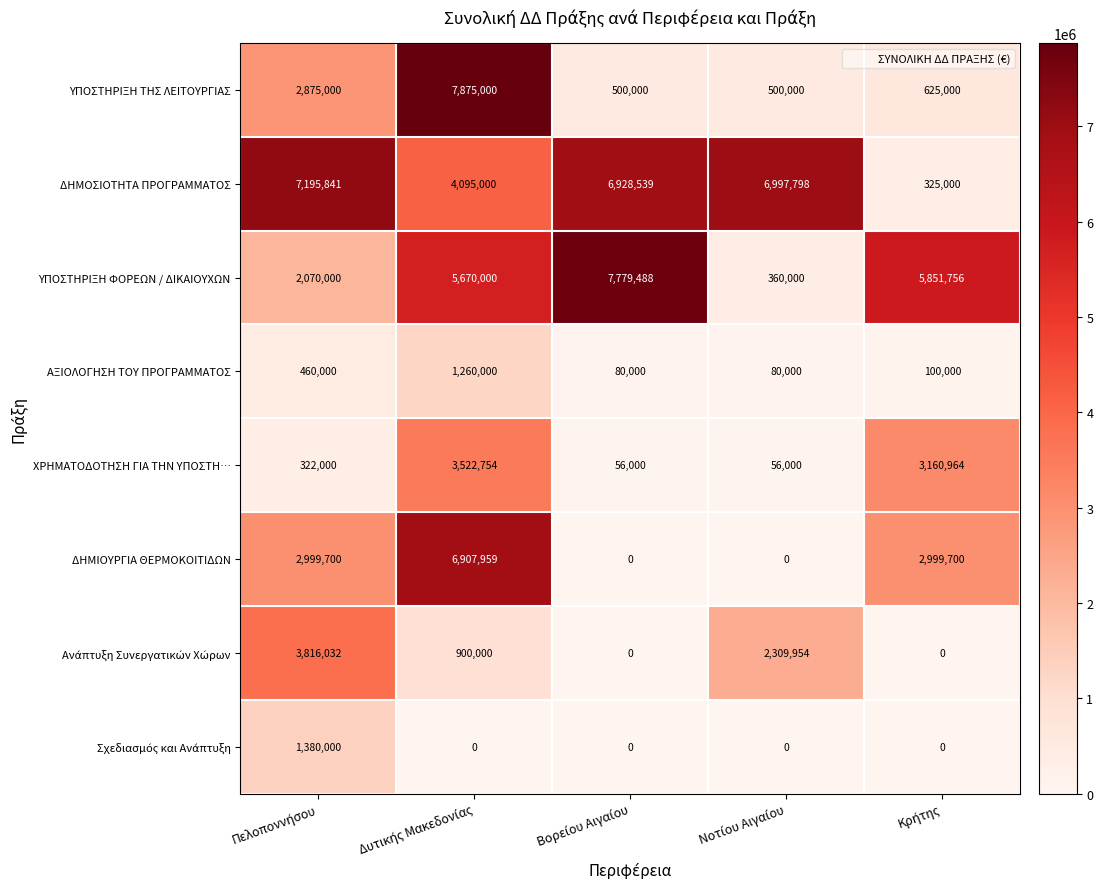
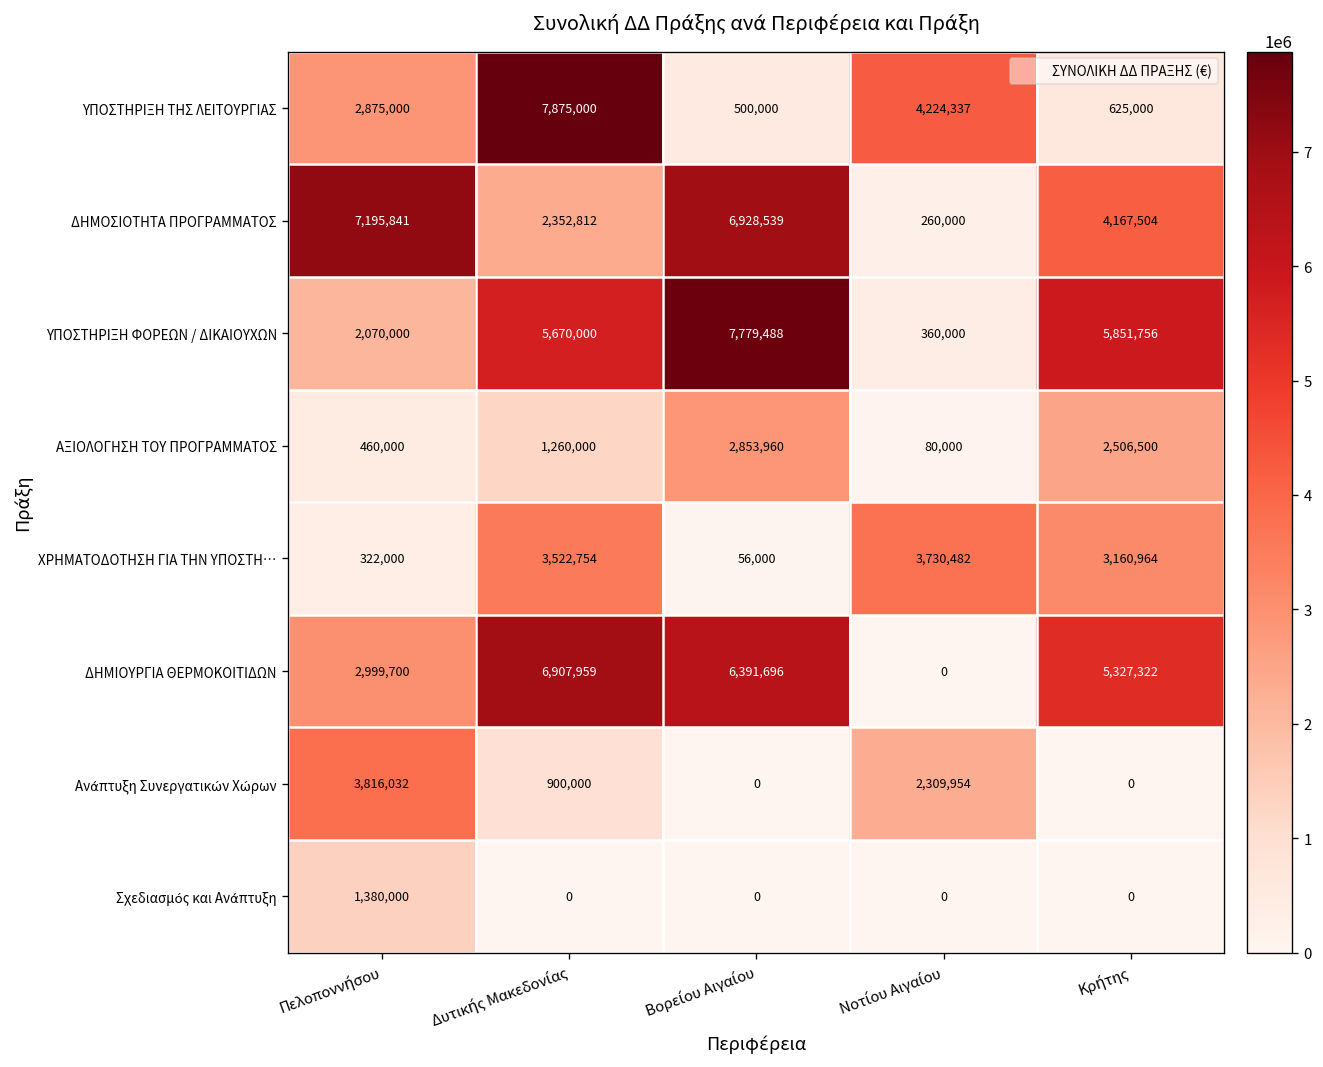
ΥΠΟΣΤΗΡΙΞΗ ΤΗΣ ΛΕΙΤΟΥΡΓΙΑΣ, Νοτίου Αιγαίου: 500,000 -> 4,224,337
ΔΗΜΟΣΙΟΤΗΤΑ ΠΡΟΓΡΑΜΜΑΤΟΣ, Δυτικής Μακεδονίας: 4,095,000 -> 2,352,812
ΔΗΜΟΣΙΟΤΗΤΑ ΠΡΟΓΡΑΜΜΑΤΟΣ, Νοτίου Αιγαίου: 6,997,798 -> 260,000
ΔΗΜΟΣΙΟΤΗΤΑ ΠΡΟΓΡΑΜΜΑΤΟΣ, Κρήτης: 325,000 -> 4,167,504
ΑΞΙΟΛΟΓΗΣΗ ΤΟΥ ΠΡΟΓΡΑΜΜΑΤΟΣ, Βορείου Αιγαίου: 80,000 -> 2,853,960
ΑΞΙΟΛΟΓΗΣΗ ΤΟΥ ΠΡΟΓΡΑΜΜΑΤΟΣ, Κρήτης: 100,000 -> 2,506,500
ΧΡΗΜΑΤΟΔΟΤΗΣΗ ΓΙΑ ΤΗΝ ΥΠΟΣΤΗ…, Νοτίου Αιγαίου: 56,000 -> 3,730,482
ΔΗΜΙΟΥΡΓΙΑ ΘΕΡΜΟΚΟΙΤΙΔΩΝ, Βορείου Αιγαίου: 0 -> 6,391,696
ΔΗΜΙΟΥΡΓΙΑ ΘΕΡΜΟΚΟΙΤΙΔΩΝ, Κρήτης: 2,999,700 -> 5,327,322
